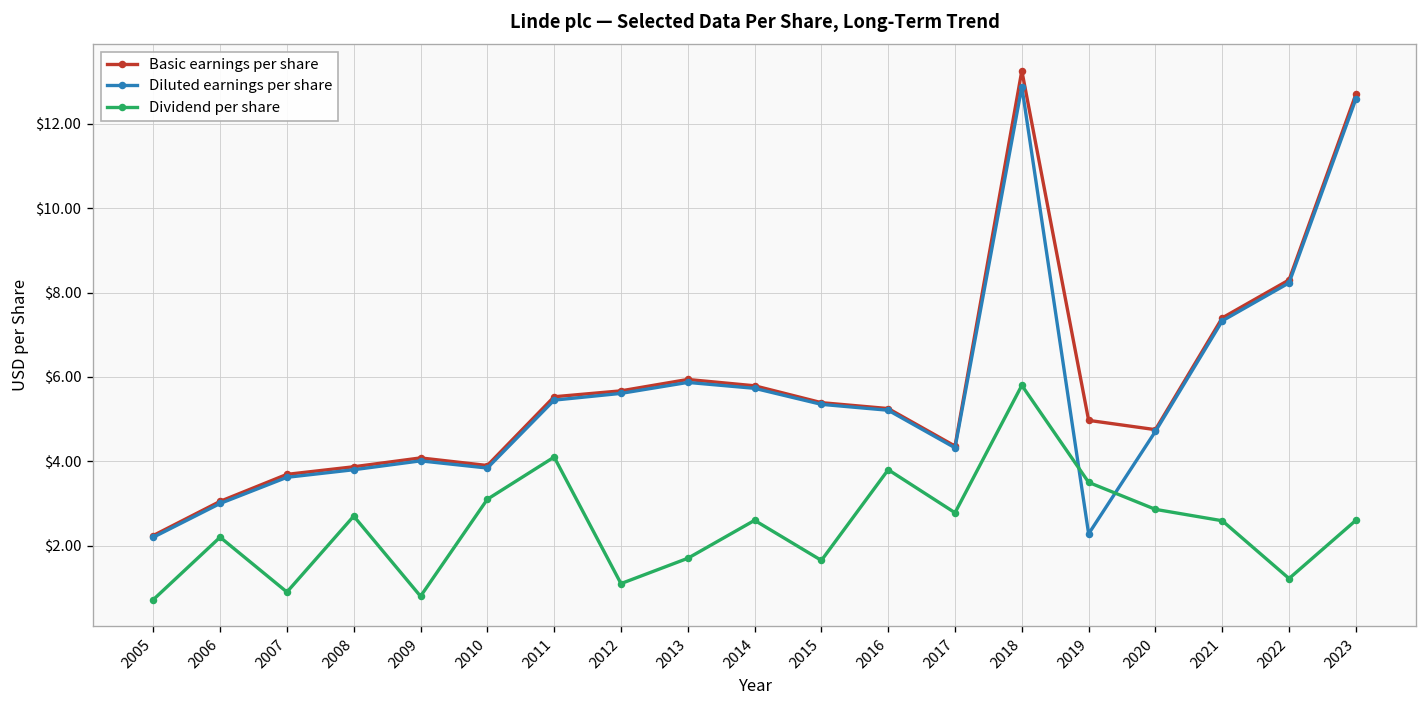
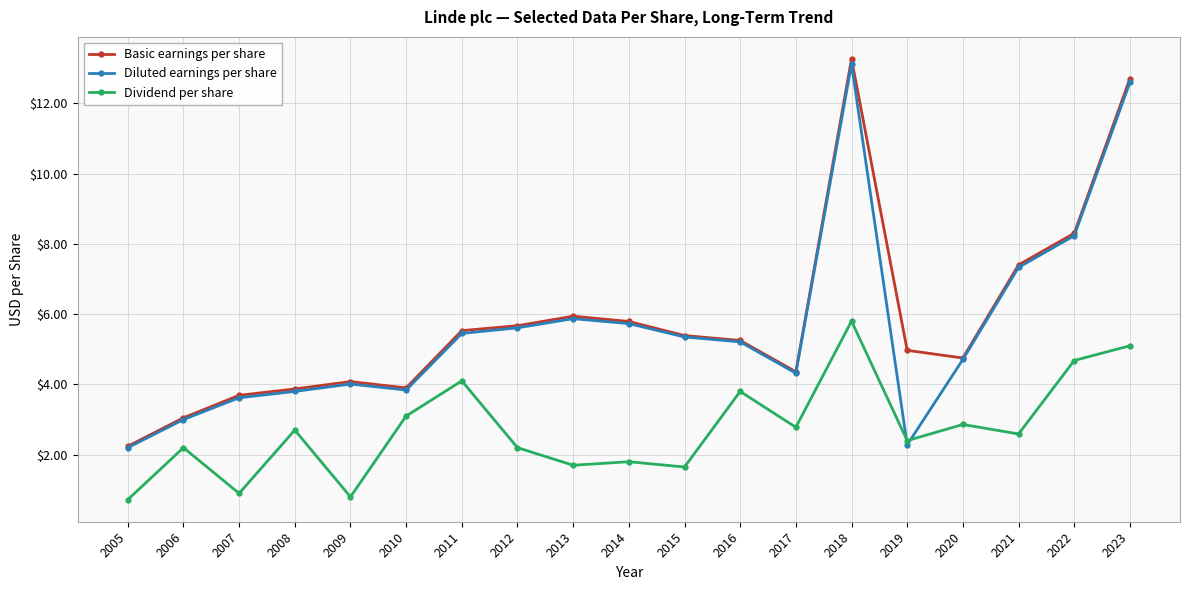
Dividend per share, 2012: $1.1 -> $2.2
Dividend per share, 2014: $2.6 -> $1.8
Diluted earnings per share, 2018: $12.9 -> $13.1
Dividend per share, 2019: $3.5 -> $2.4
Dividend per share, 2022: $1.2 -> $4.7
Dividend per share, 2023: $2.6 -> $5.1
